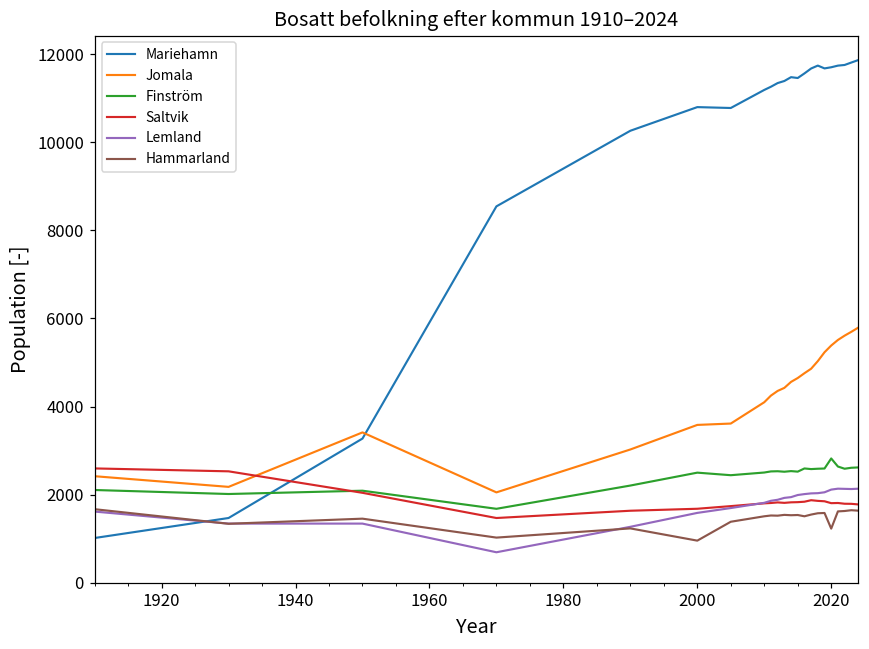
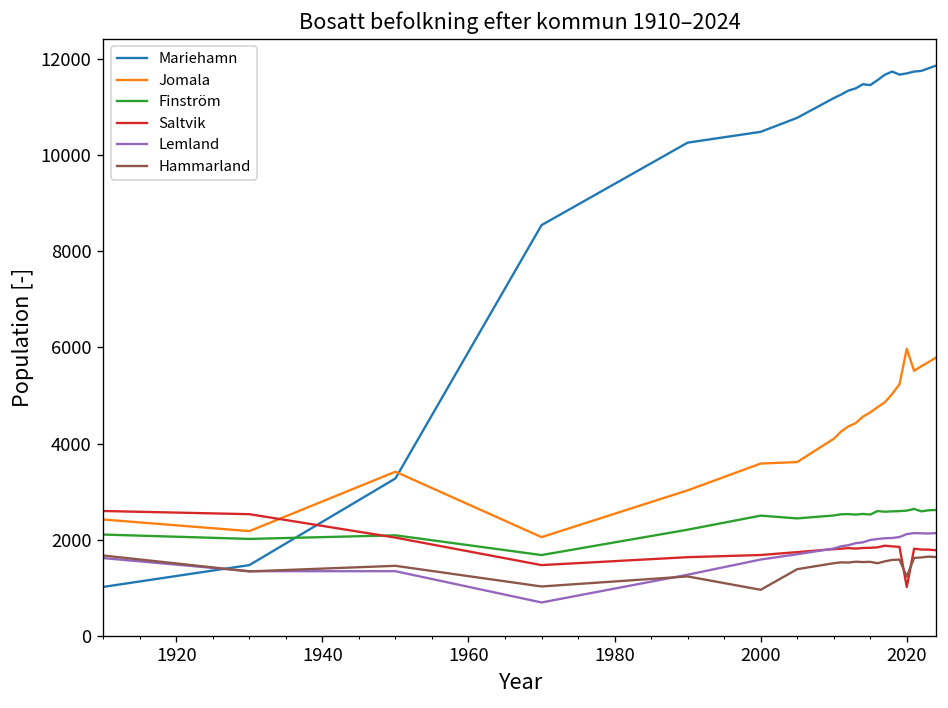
Mariehamn, 2000: 10800 -> 10500
Jomala, 2020: 5400 -> 6000
Finström, 2020: 2800 -> 2600
Saltvik, 2020: 1800 -> 1000
